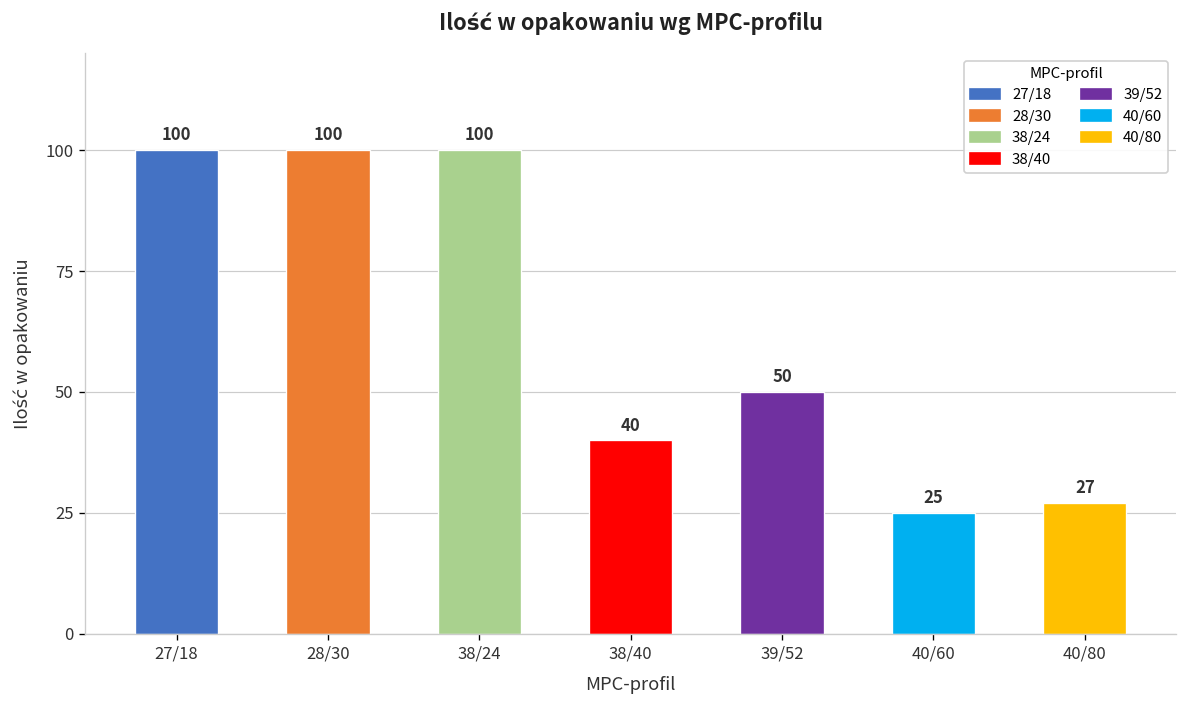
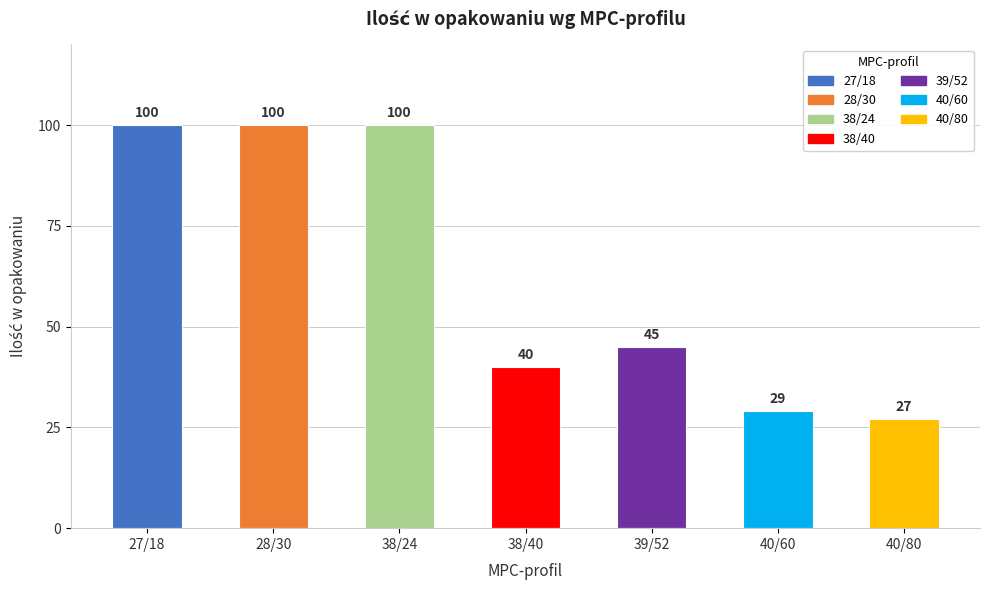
39/52: 50 -> 45
40/60: 25 -> 29
